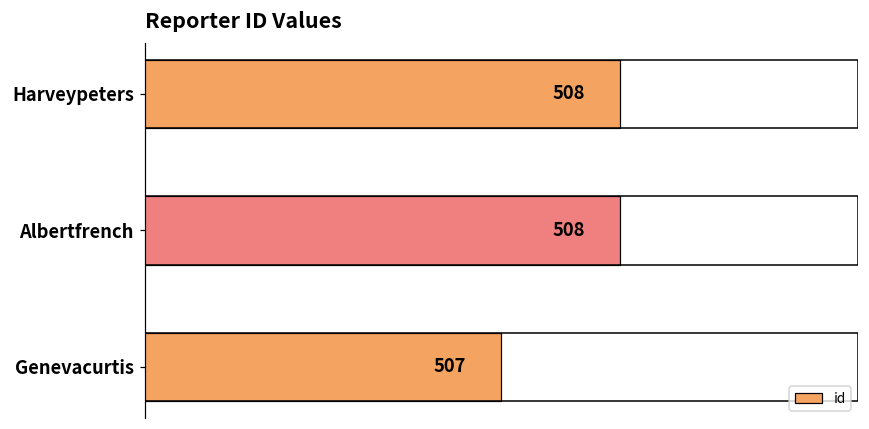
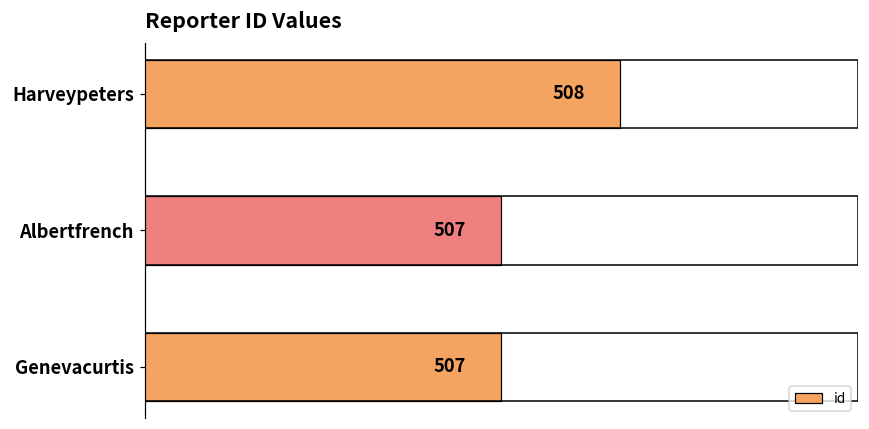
Albertfrench: 508 -> 507
